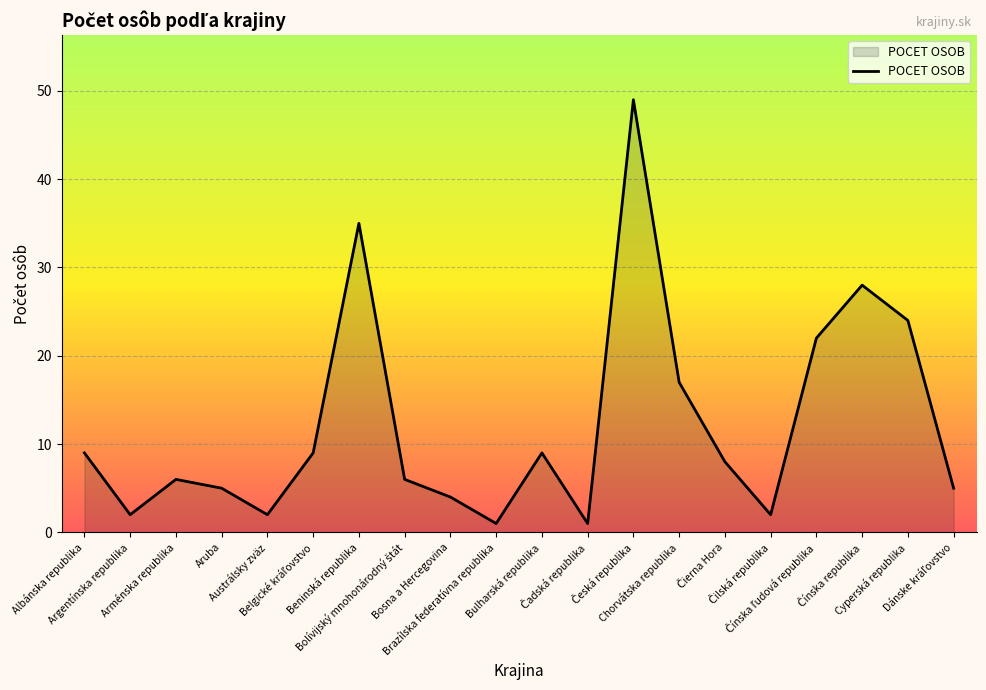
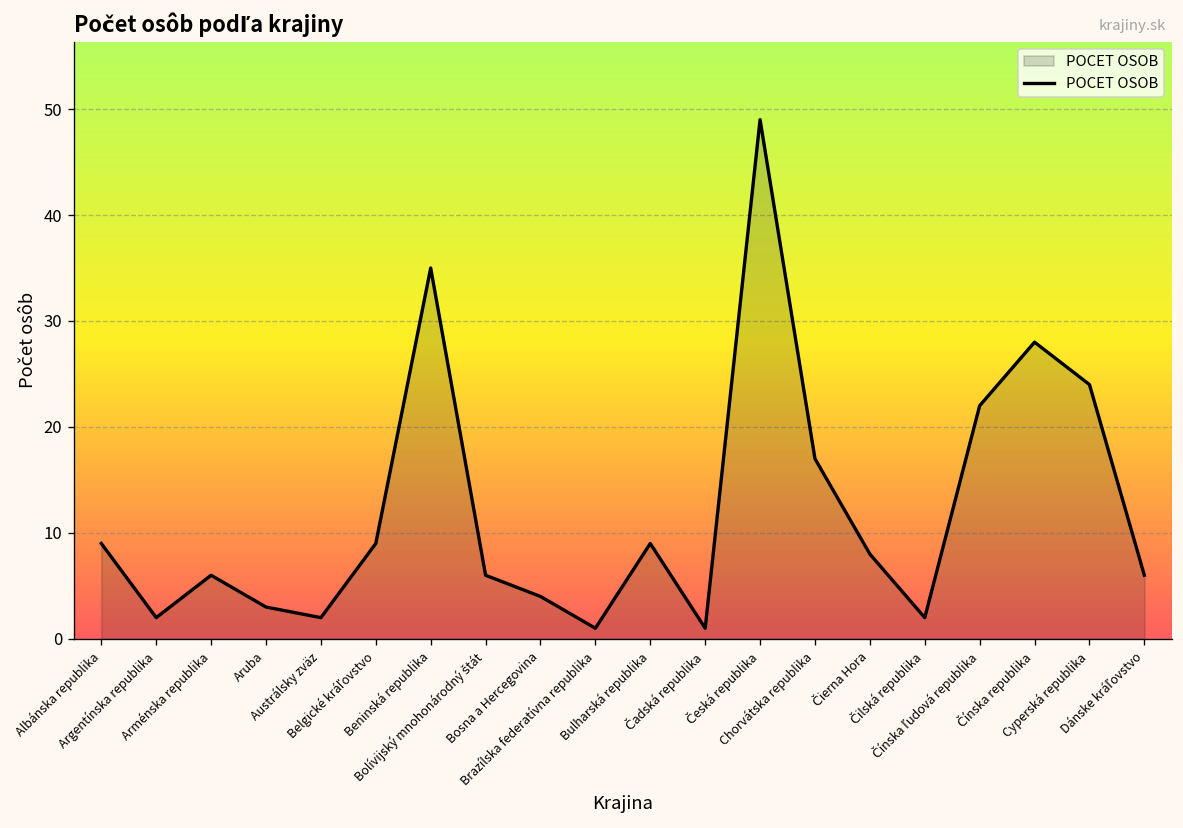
Aruba: 5 -> 3
Dánske kráľovstvo: 5 -> 6
